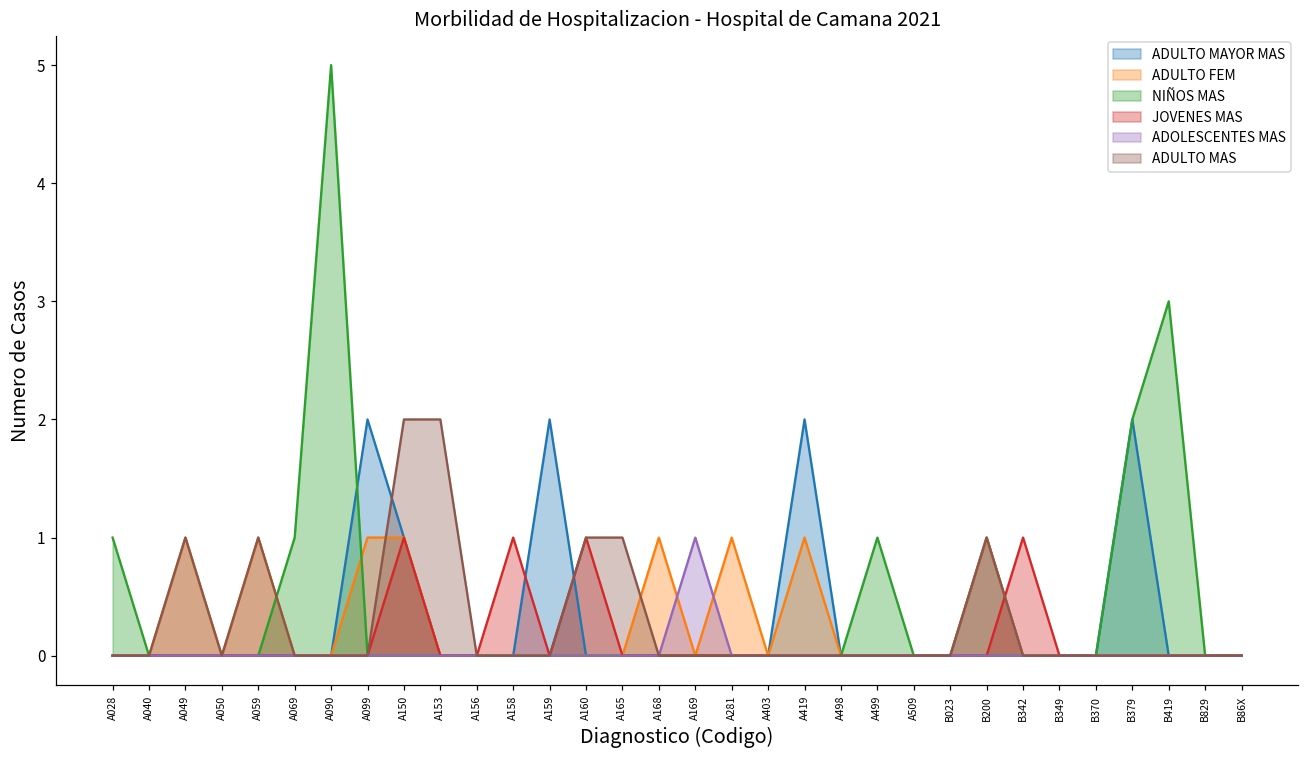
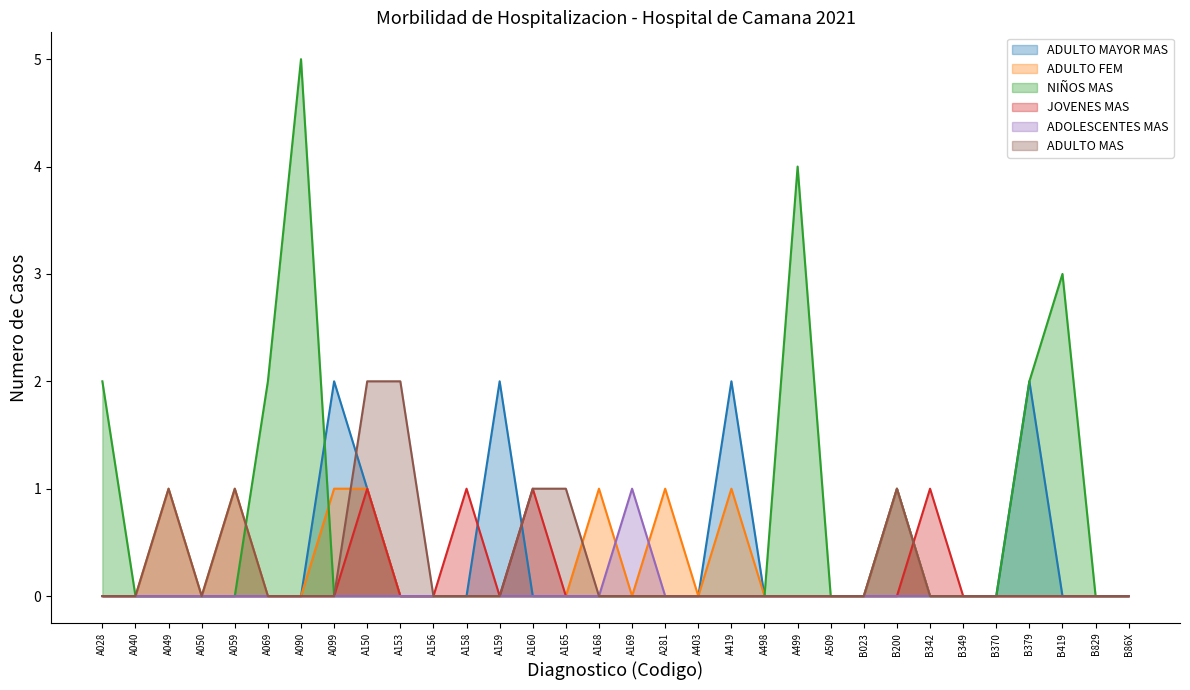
NIÑOS MAS, A028: 1 -> 2
NIÑOS MAS, A069: 1 -> 2
NIÑOS MAS, A499: 1 -> 4
